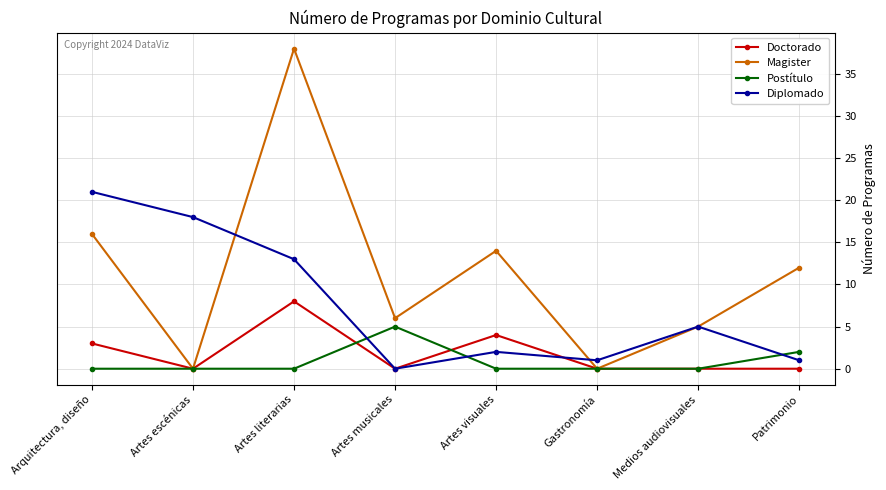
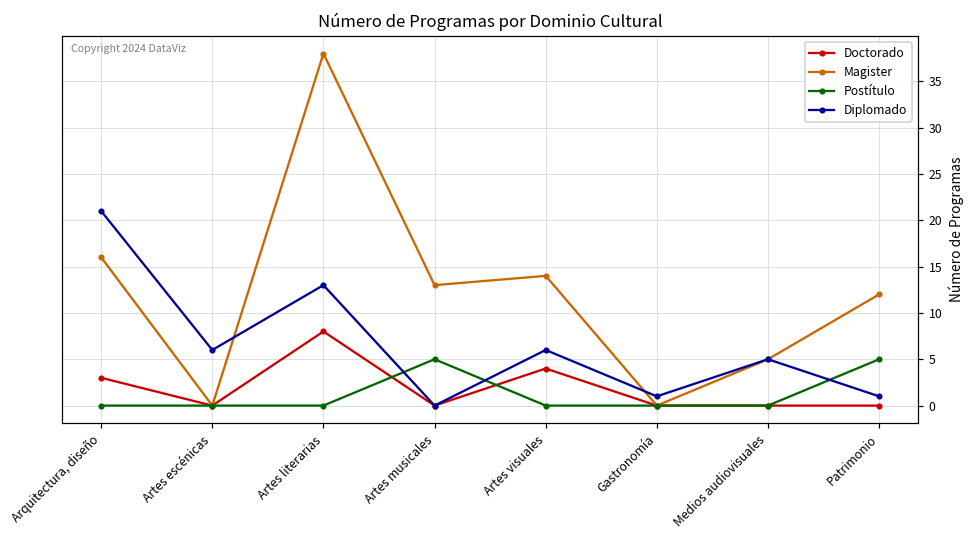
Diplomado, Artes escénicas: 18 -> 6
Magister, Artes musicales: 6 -> 13
Diplomado, Artes visuales: 2 -> 6
Postítulo, Patrimonio: 2 -> 5
